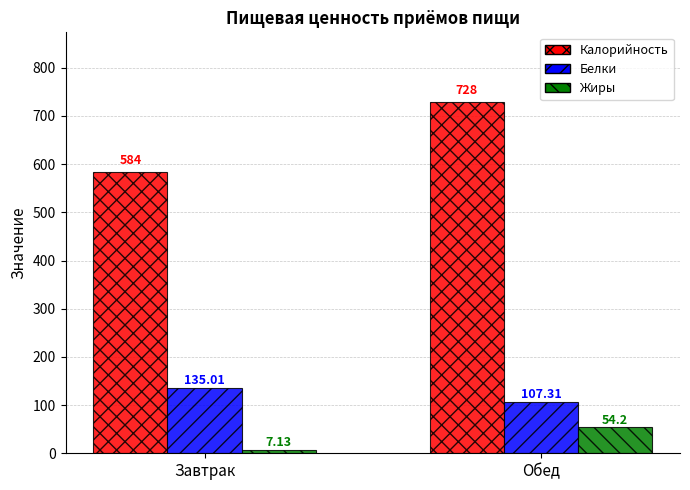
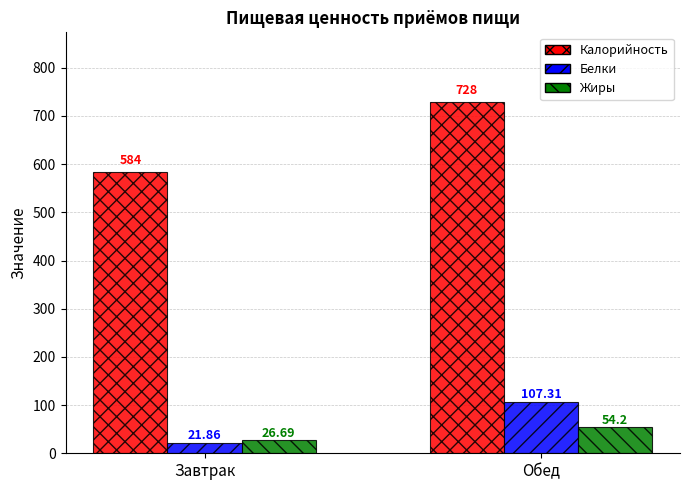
Белки, Завтрак: 135.01 -> 21.86
Жиры, Завтрак: 7.13 -> 26.69
